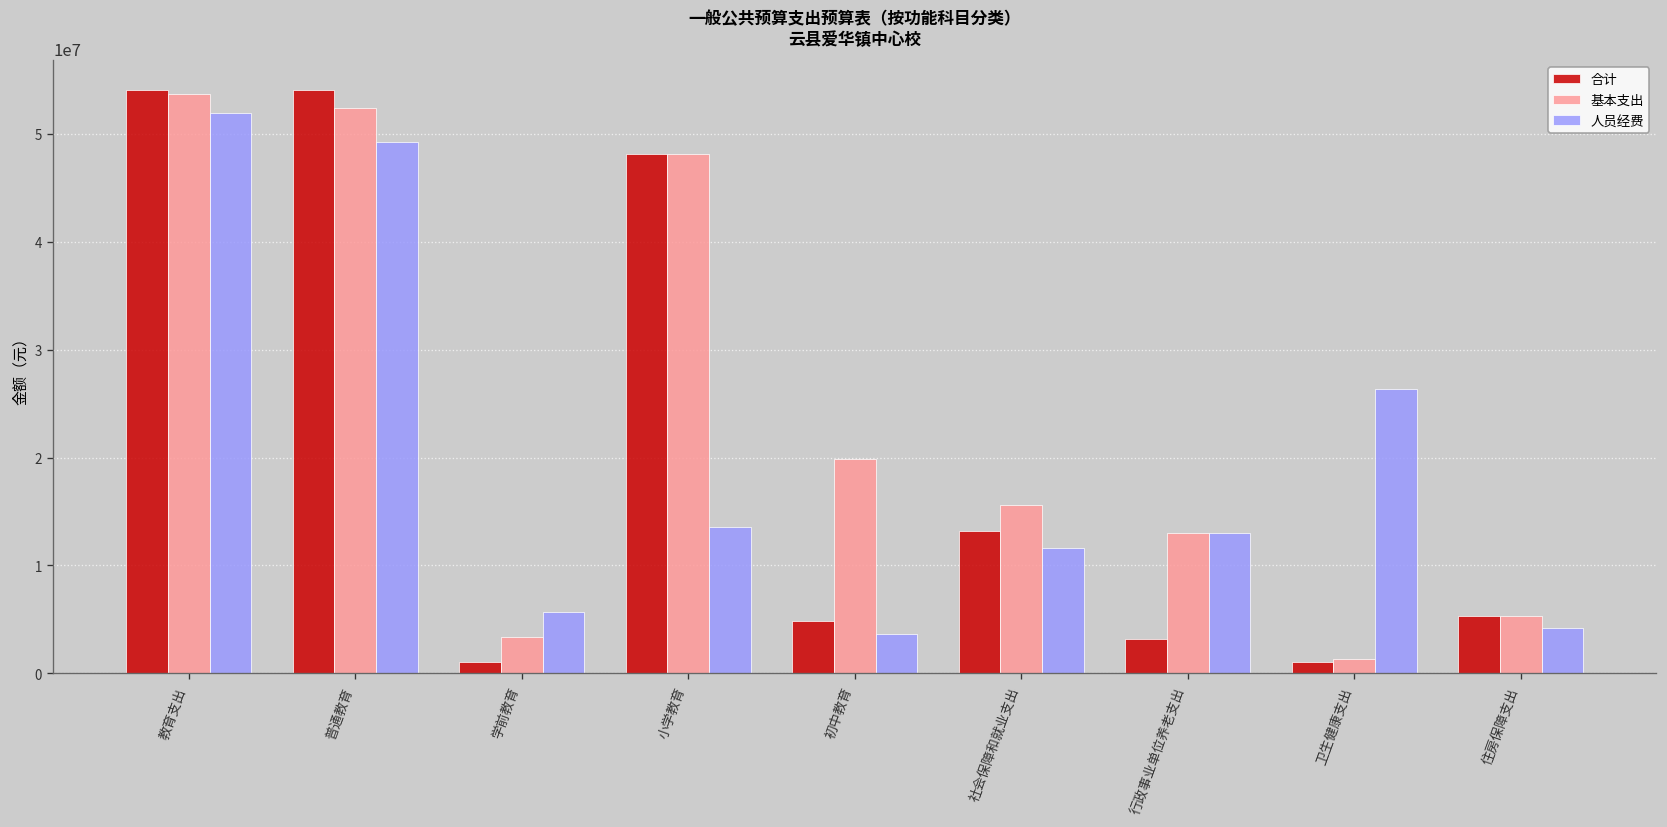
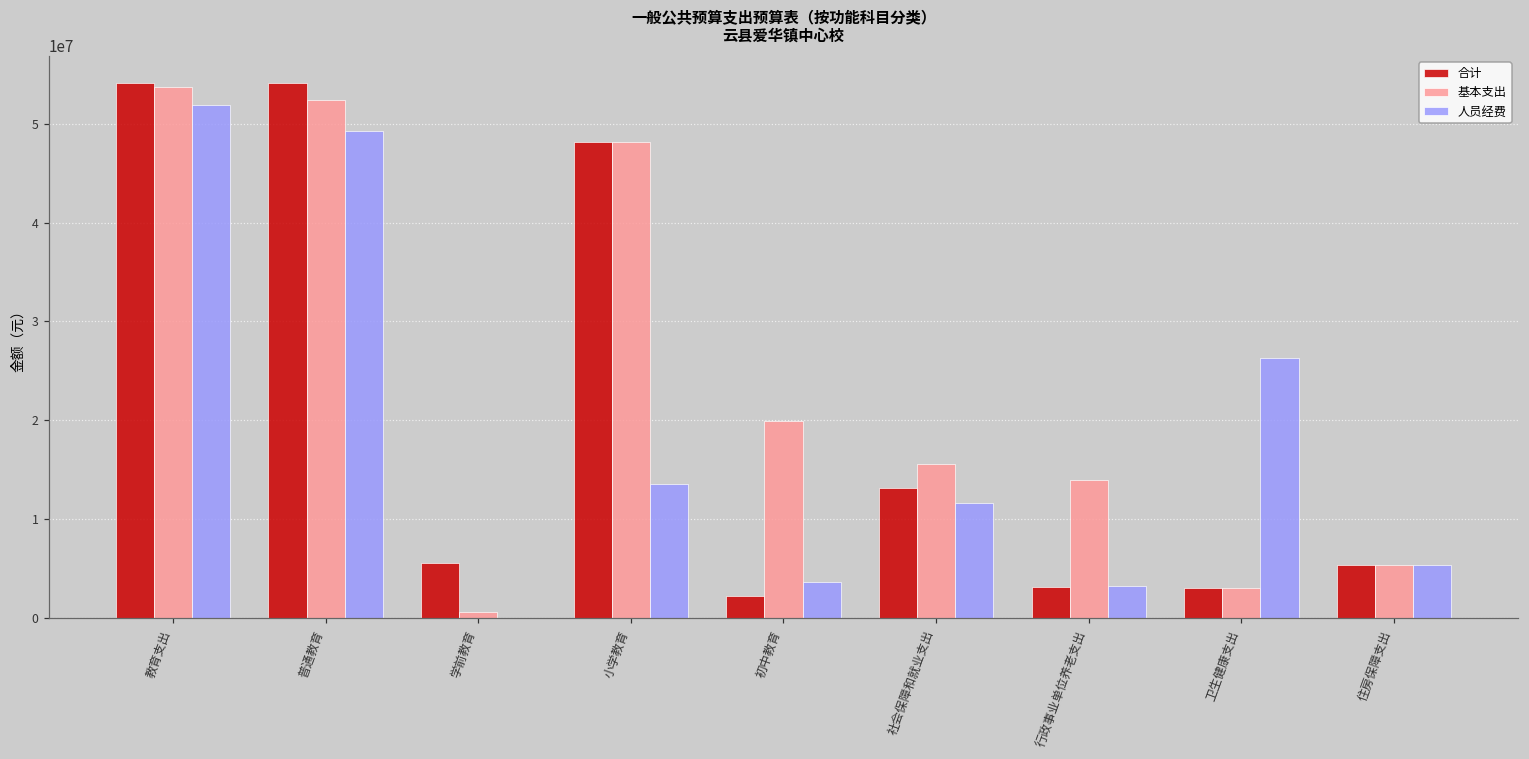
合计, 学前教育: 1000000 -> 6000000
基本支出, 学前教育: 3000000 -> 1000000
人员经费, 学前教育: 6000000 -> 0
合计, 初中教育: 5000000 -> 2000000
基本支出, 行政事业单位养老支出: 13000000 -> 14000000
人员经费, 行政事业单位养老支出: 13000000 -> 3000000
合计, 卫生健康支出: 1000000 -> 3000000
基本支出, 卫生健康支出: 1000000 -> 3000000
人员经费, 住房保障支出: 4000000 -> 5000000
